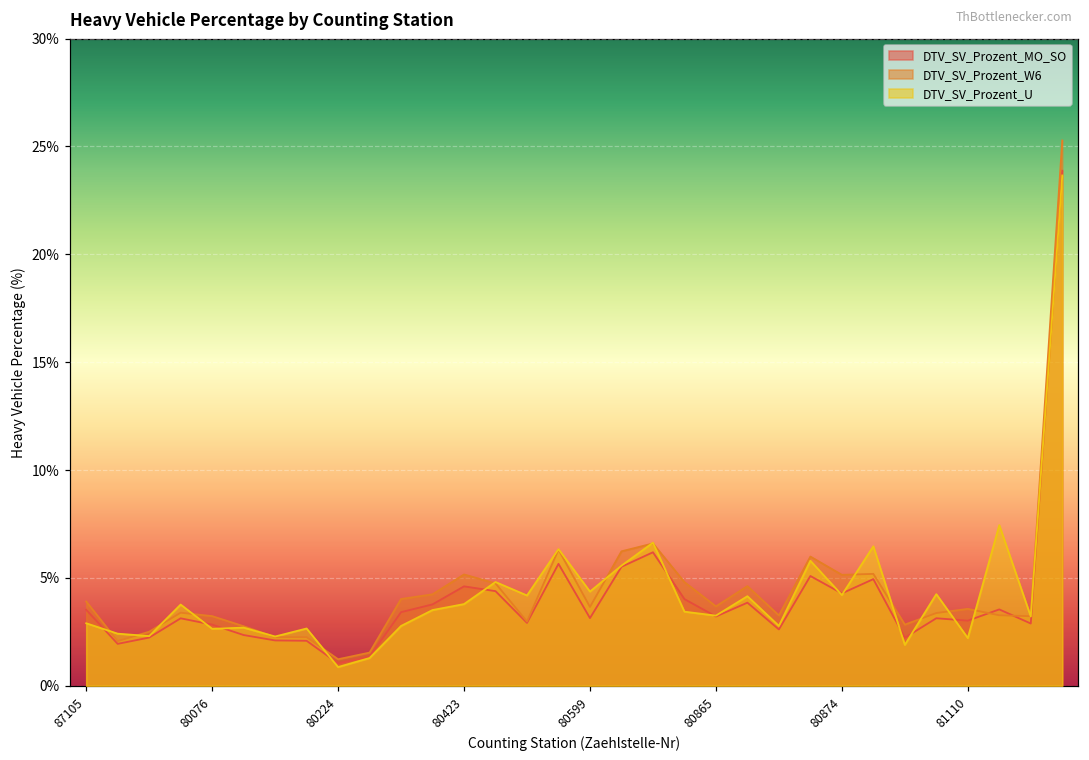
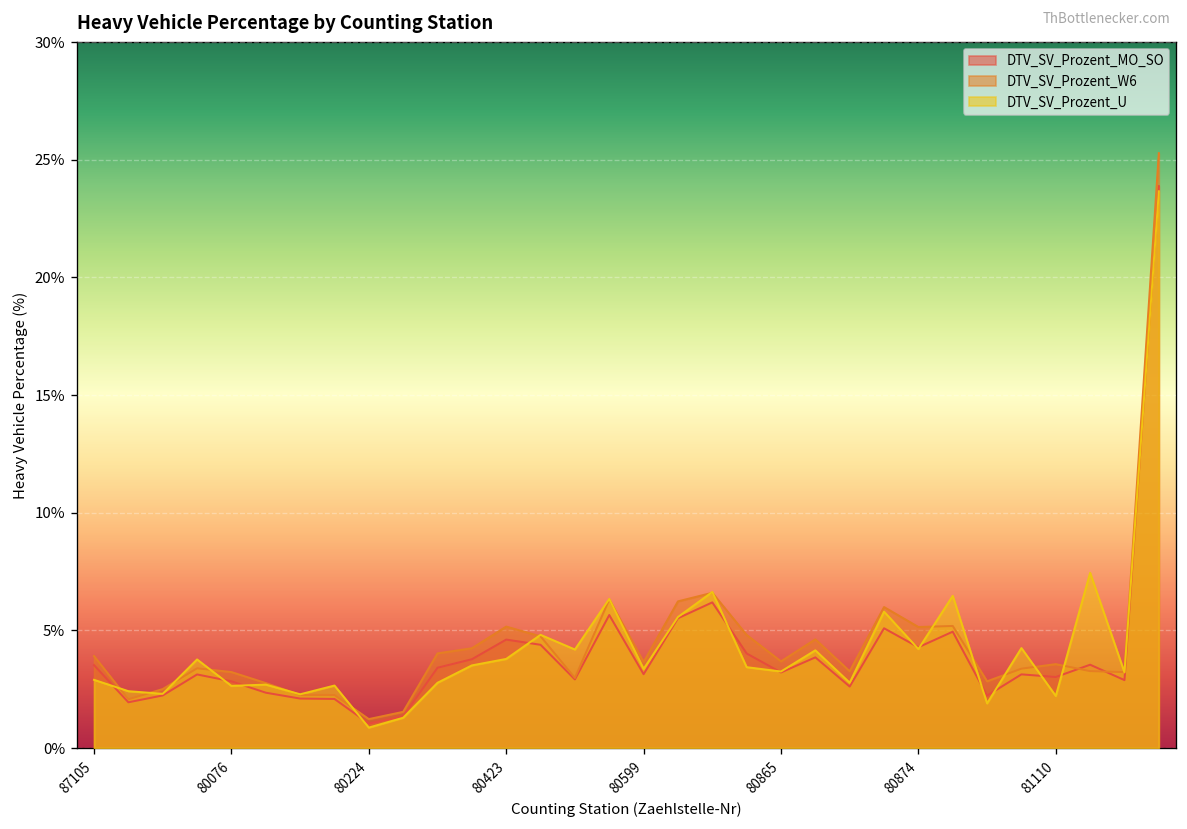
DTV_SV_Prozent_U, 80599: 4.4% -> 3.4%
